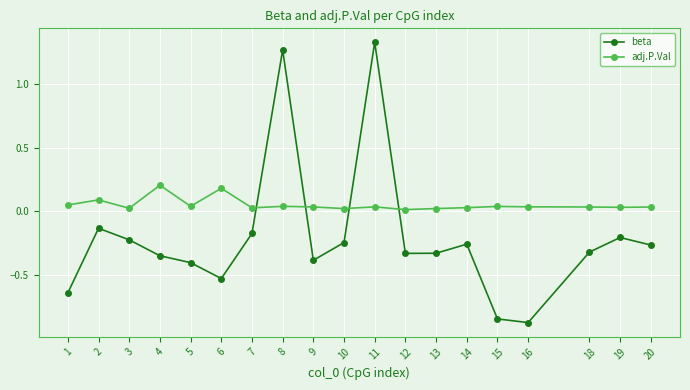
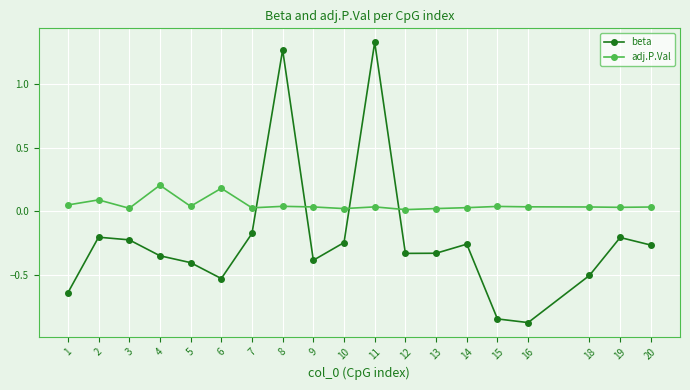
beta, 2: -0.13 -> -0.20
beta, 18: -0.32 -> -0.50
